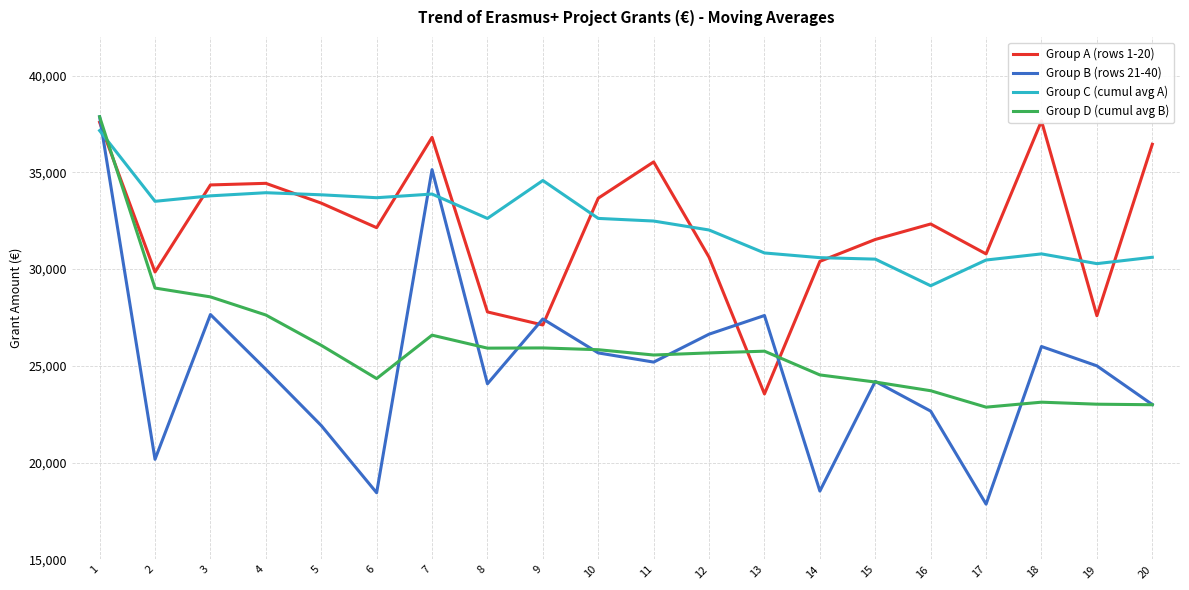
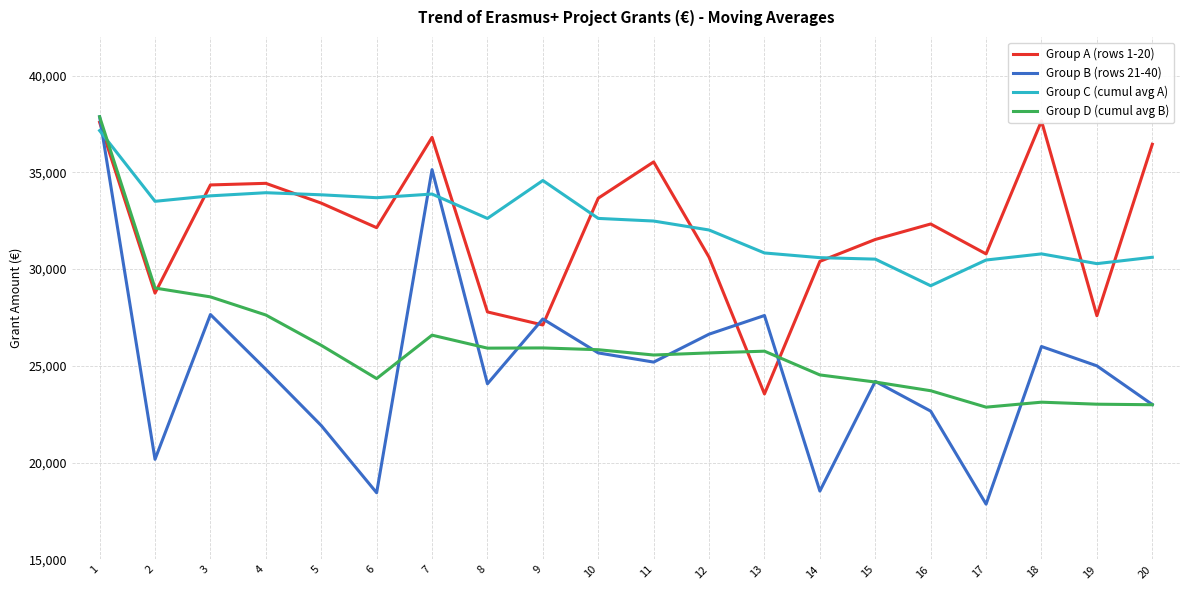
Group A (rows 1-20), 2: 29,900 -> 28,800
